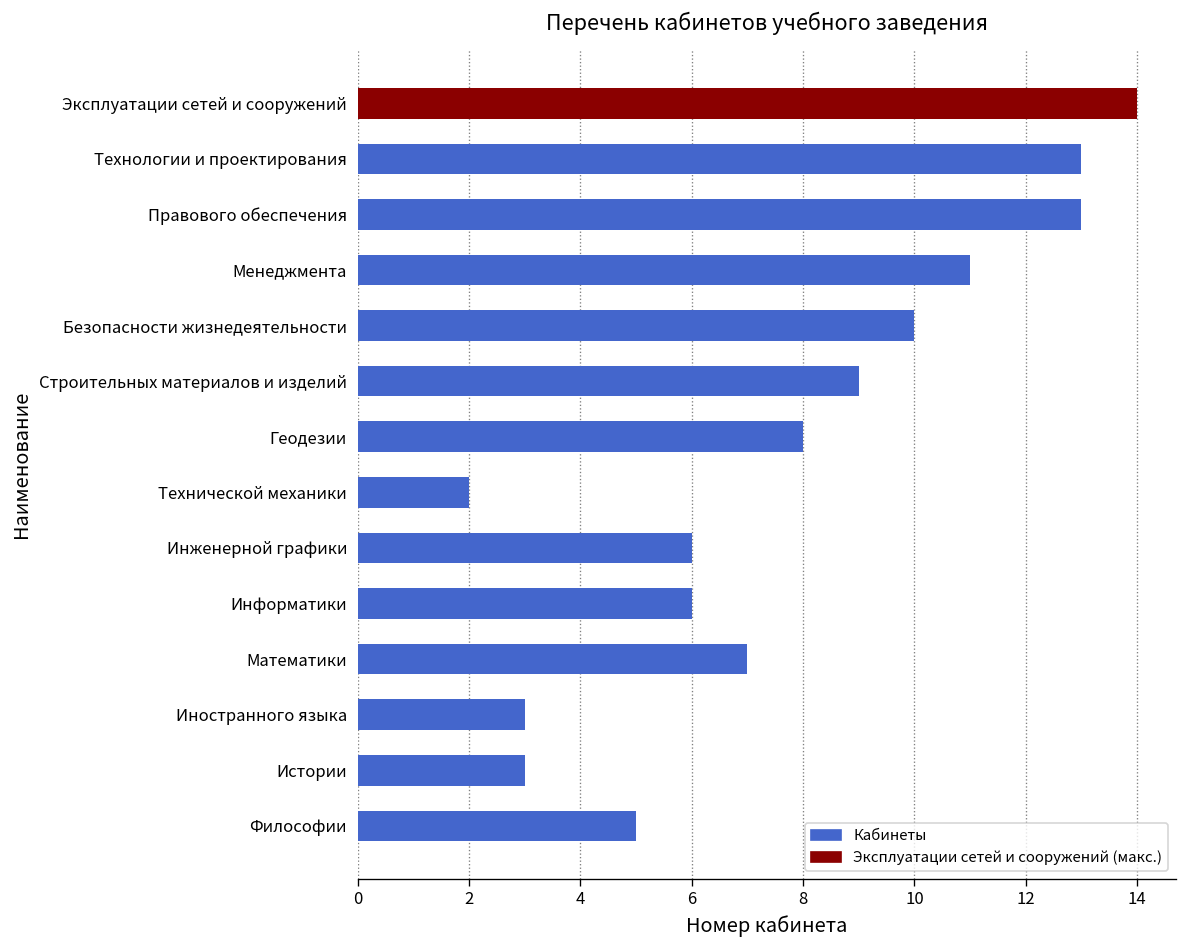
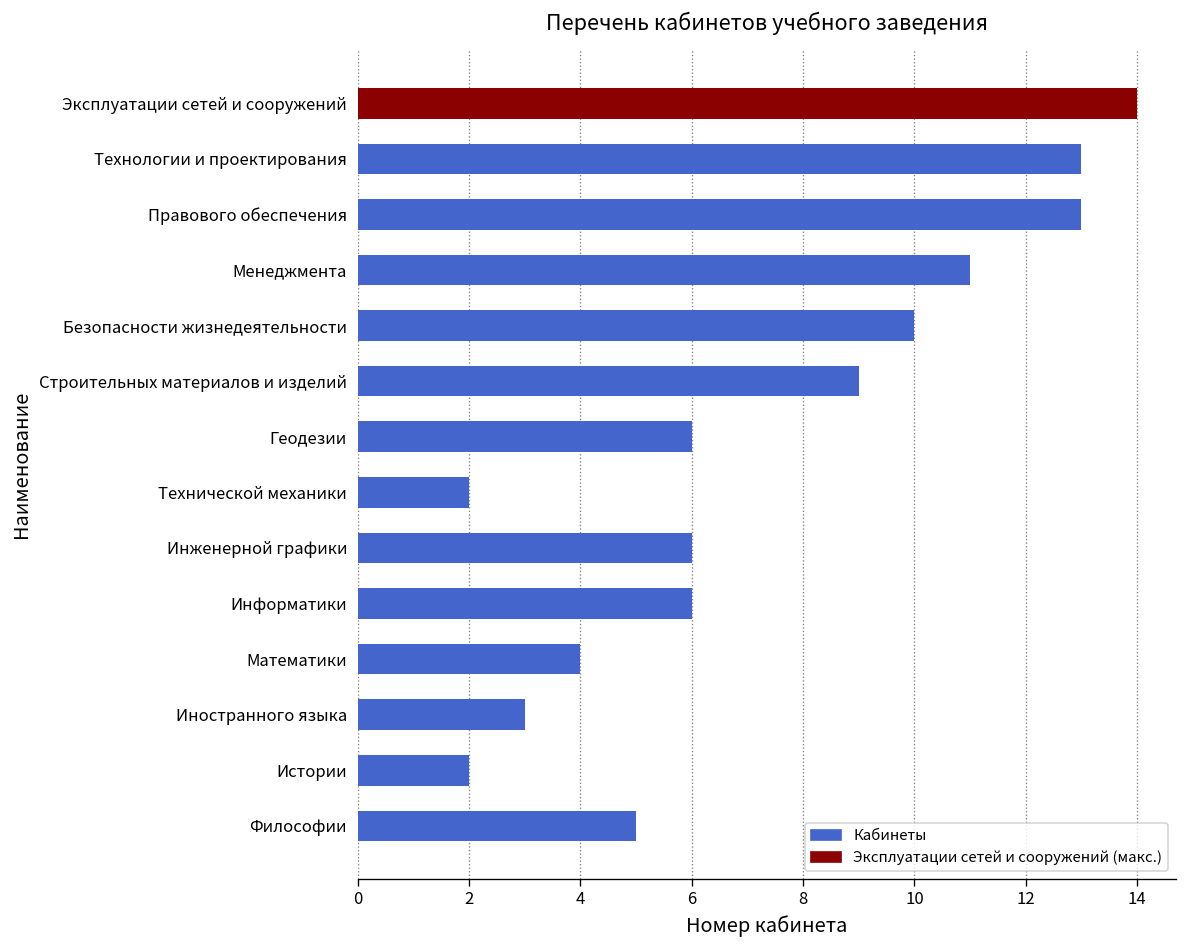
Геодезии: 8 -> 6
Математики: 7 -> 4
Истории: 3 -> 2
